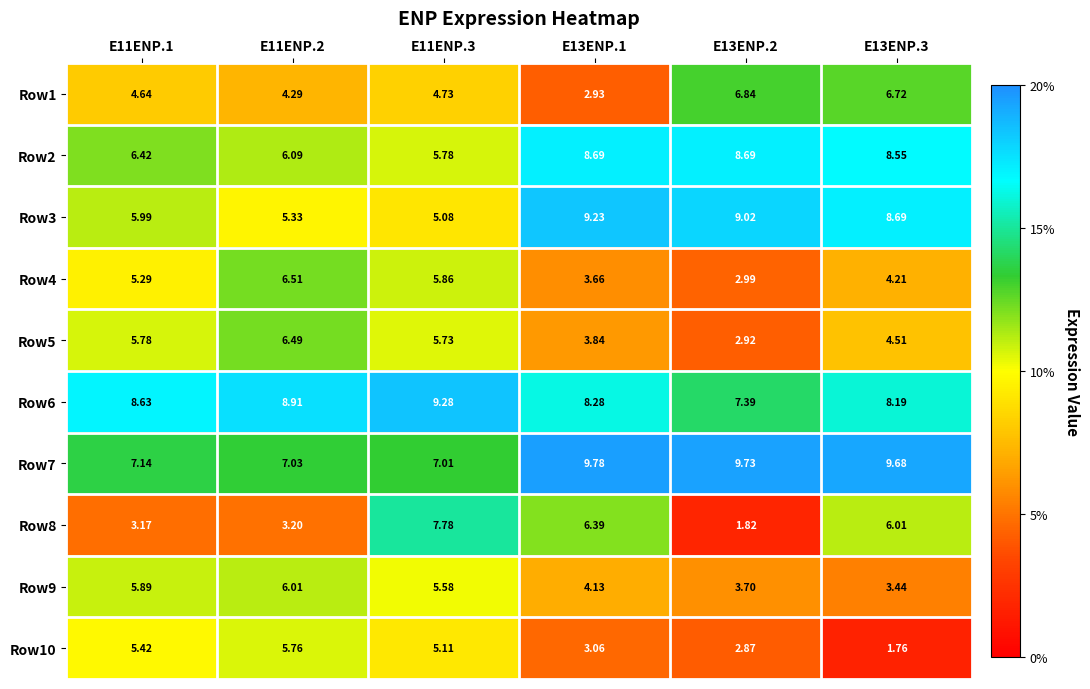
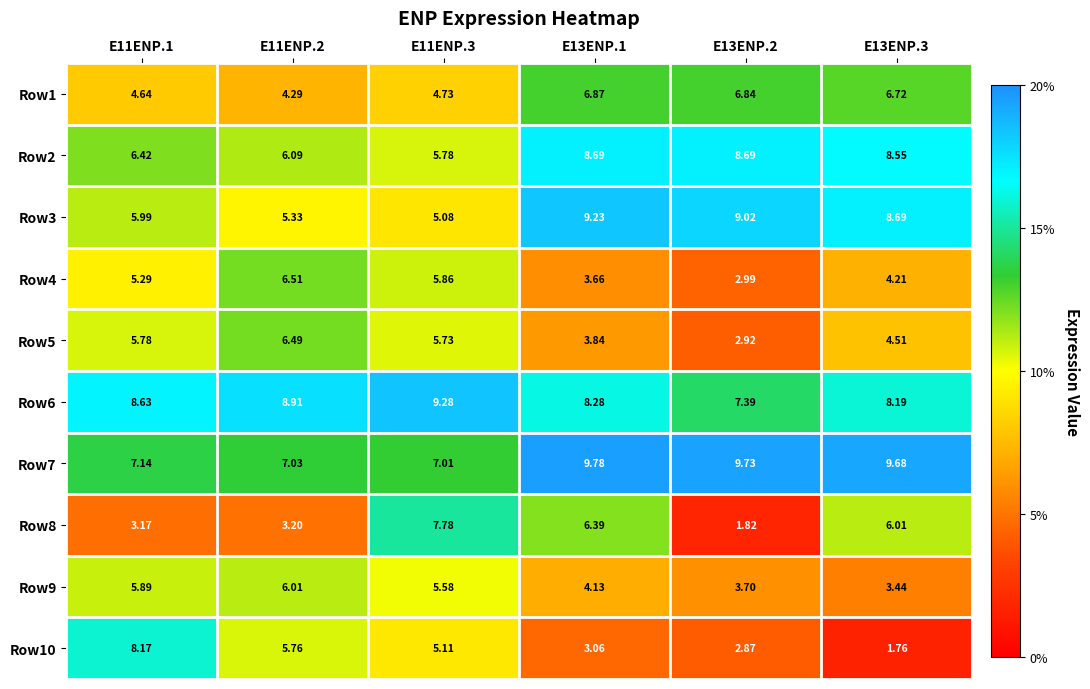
Row1, E13ENP.1: 2.93 -> 6.87
Row10, E11ENP.1: 5.42 -> 8.17
